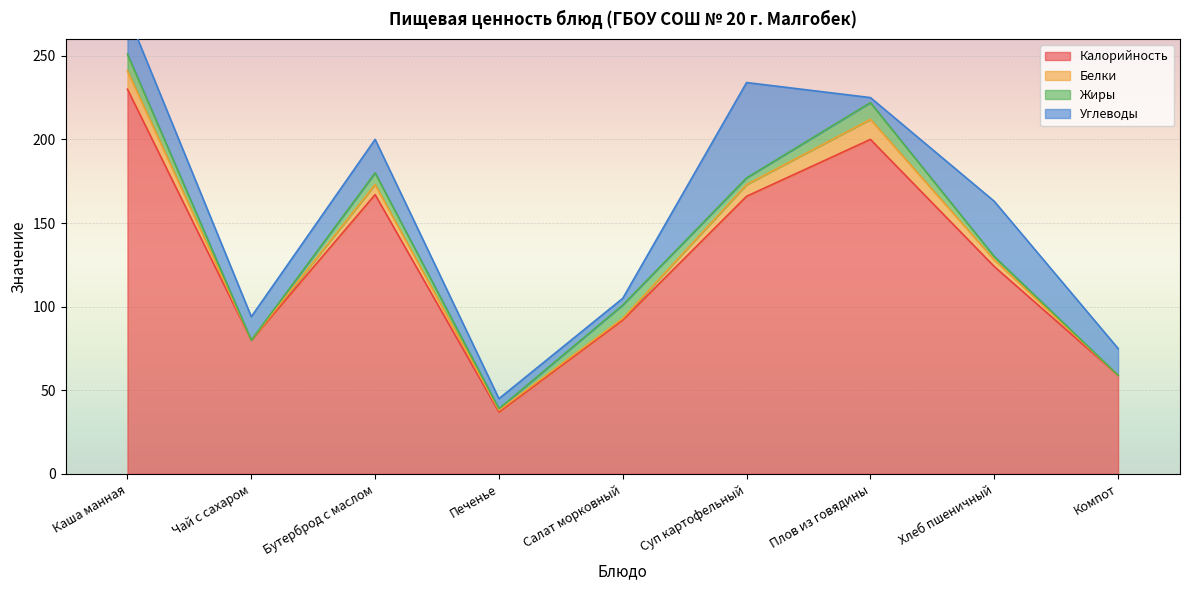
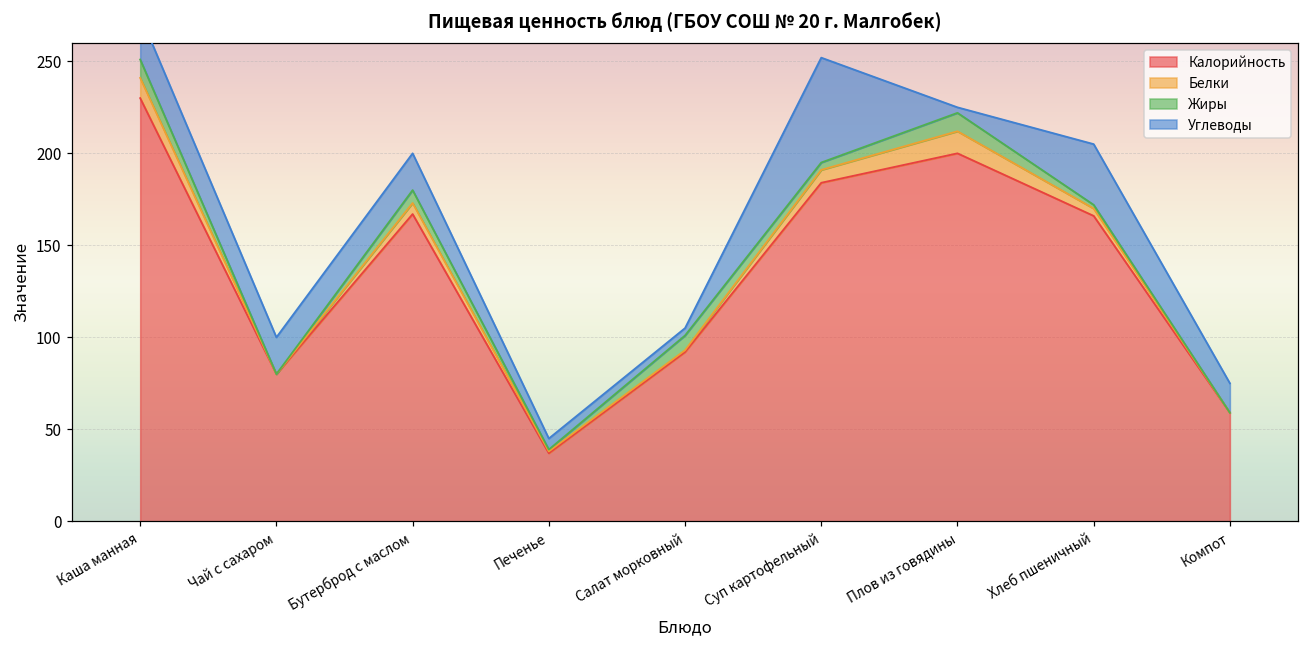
Углеводы, Чай с сахаром: 14 -> 20
Калорийность, Суп картофельный: 166 -> 184
Калорийность, Хлеб пшеничный: 124 -> 166
